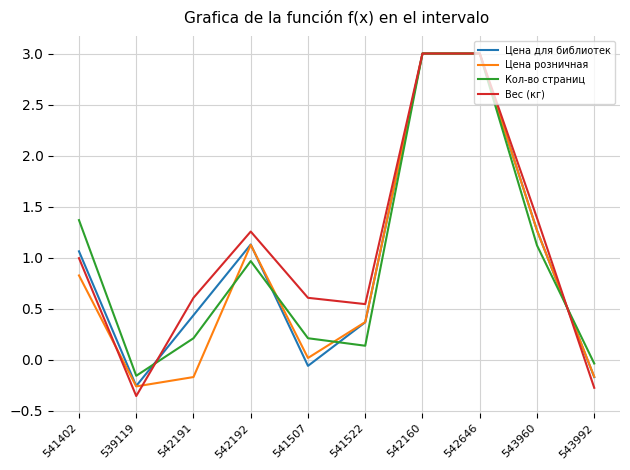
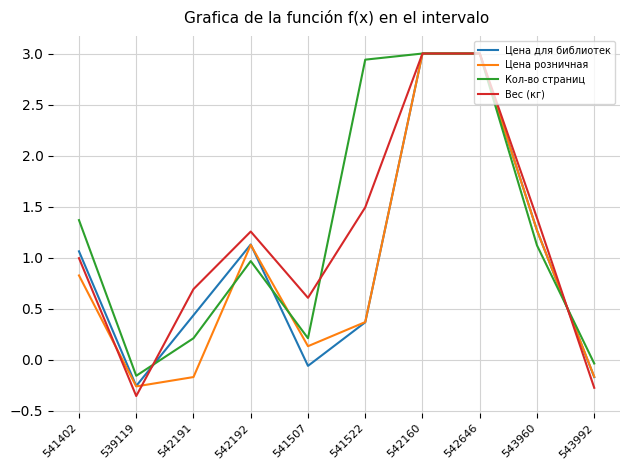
Вес (кг), 542191: 0.61 -> 0.69
Цена розничная, 541507: 0.02 -> 0.13
Кол-во страниц, 541522: 0.14 -> 2.94
Вес (кг), 541522: 0.55 -> 1.49
